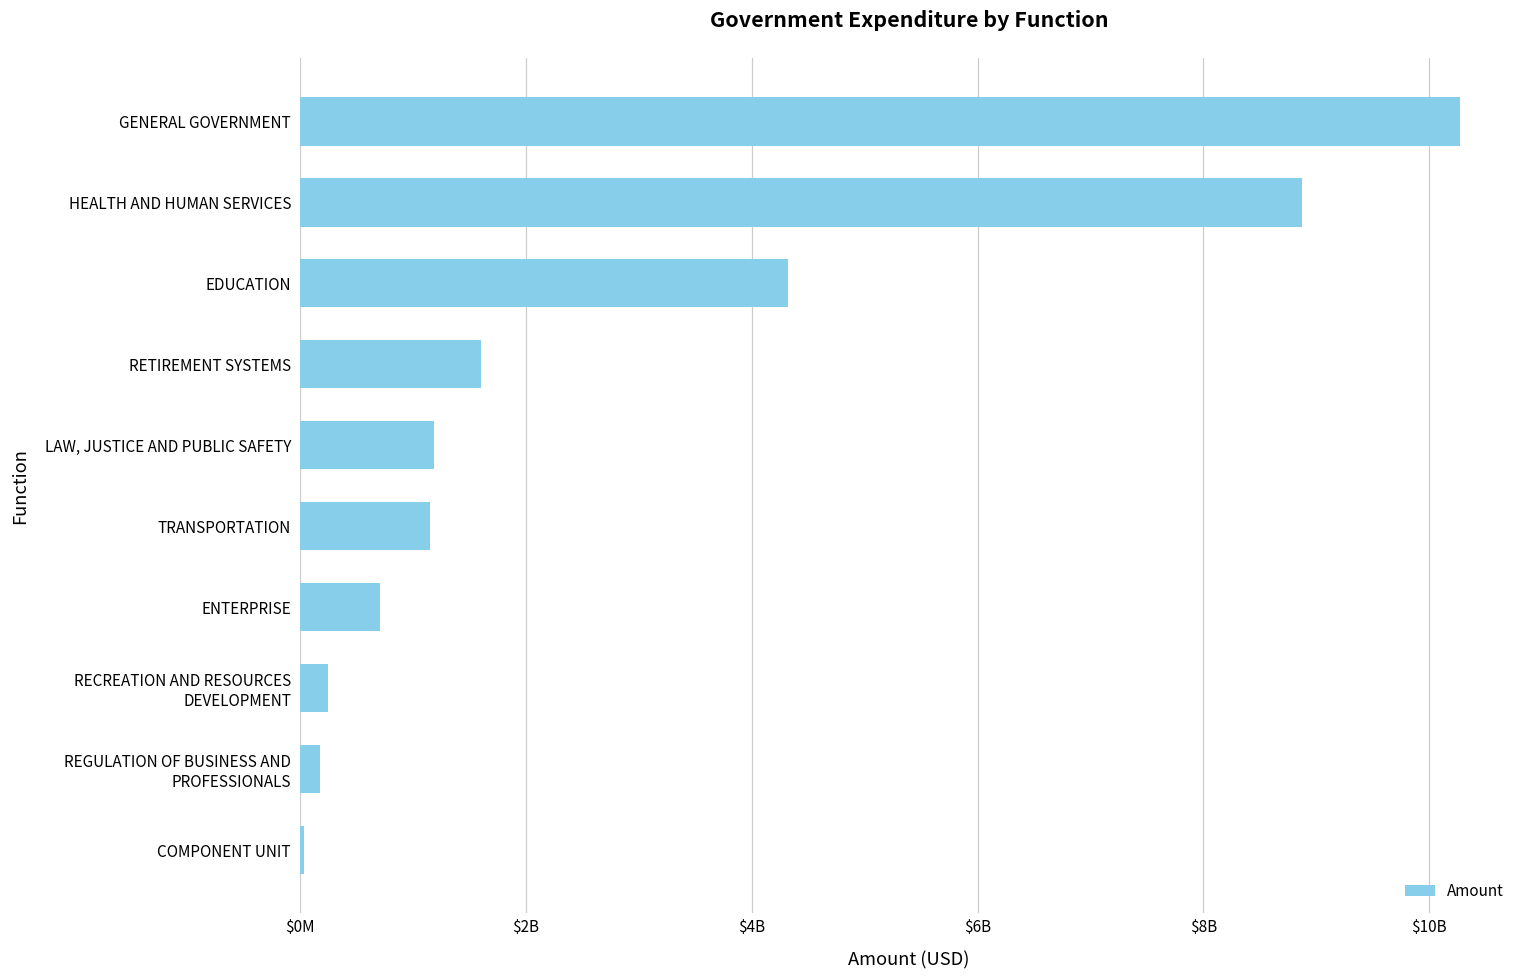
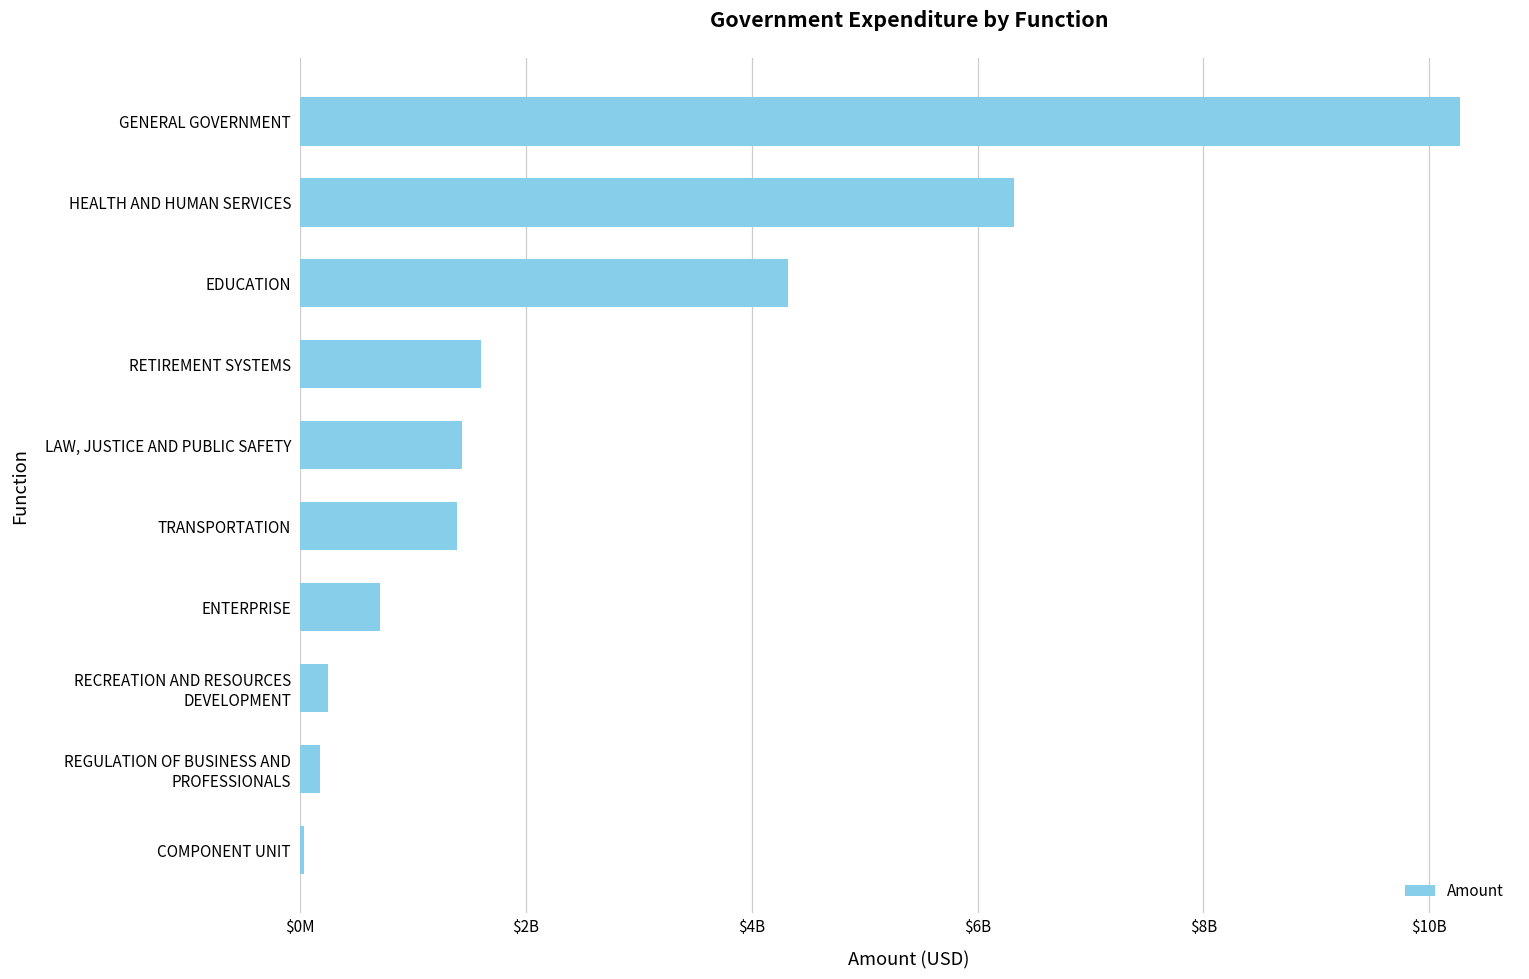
HEALTH AND HUMAN SERVICES: $8870000000 -> $6330000000
LAW, JUSTICE AND PUBLIC SAFETY: $1190000000 -> $1430000000
TRANSPORTATION: $1150000000 -> $1390000000
